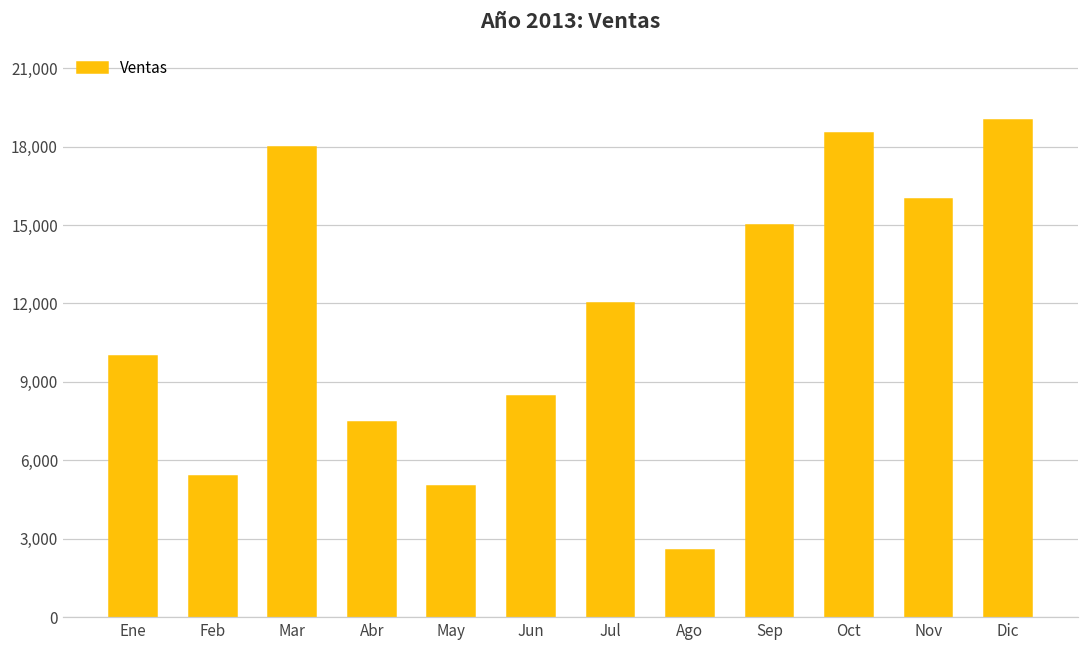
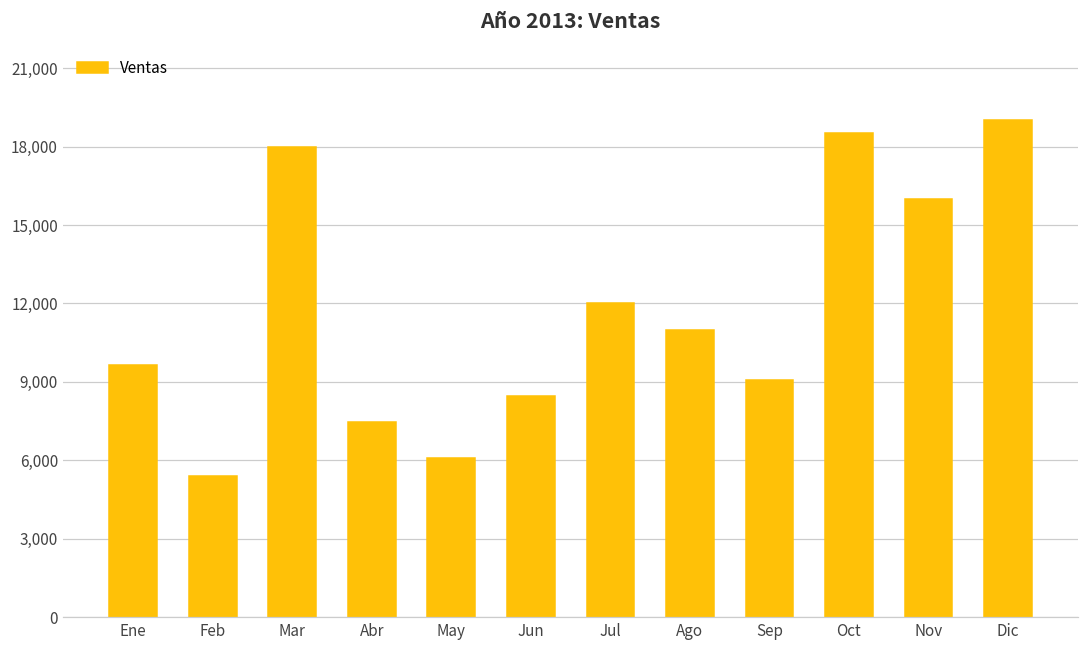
Ene: 10,000 -> 9,600
May: 5,000 -> 6,100
Ago: 2,600 -> 11,000
Sep: 15,000 -> 9,100
